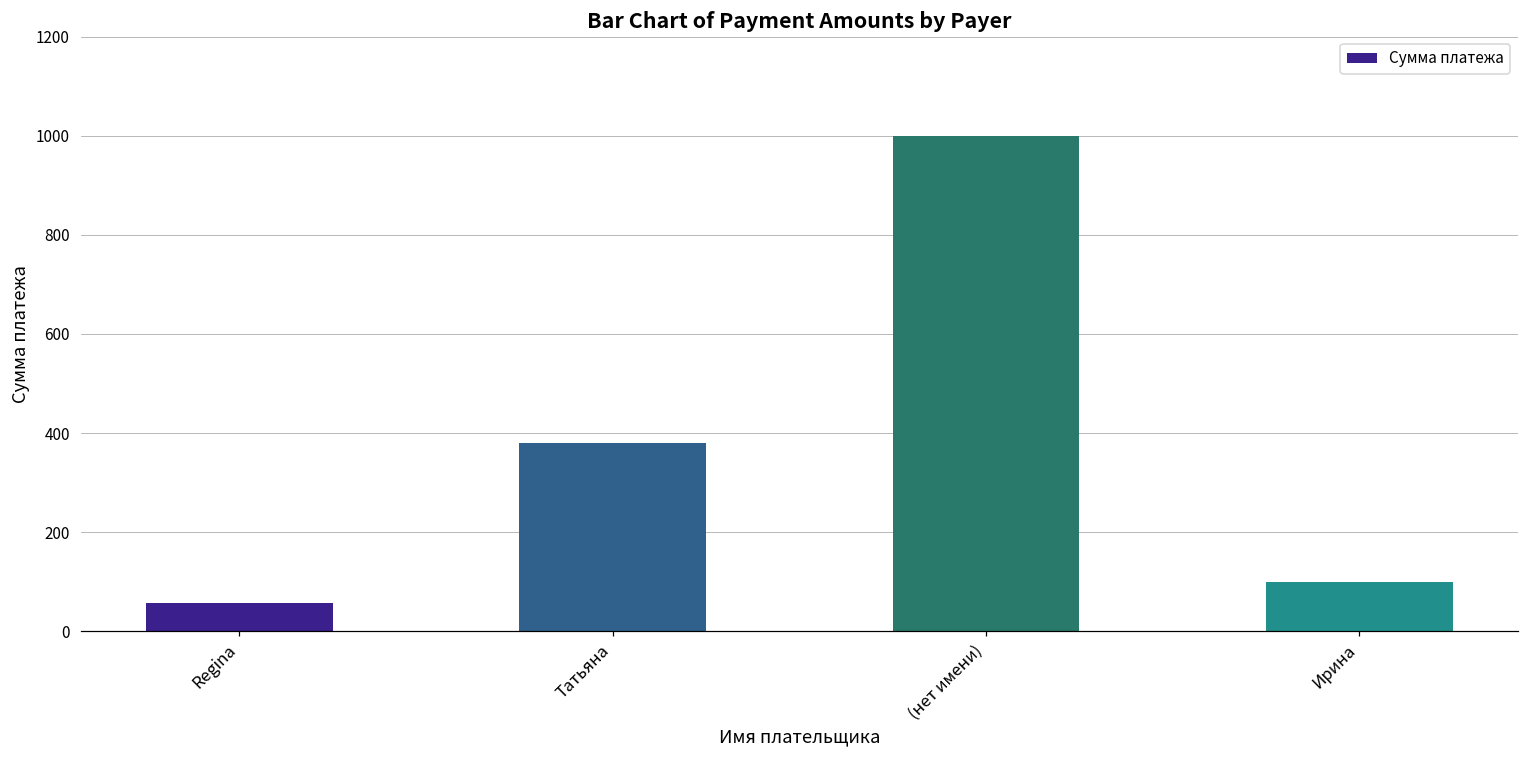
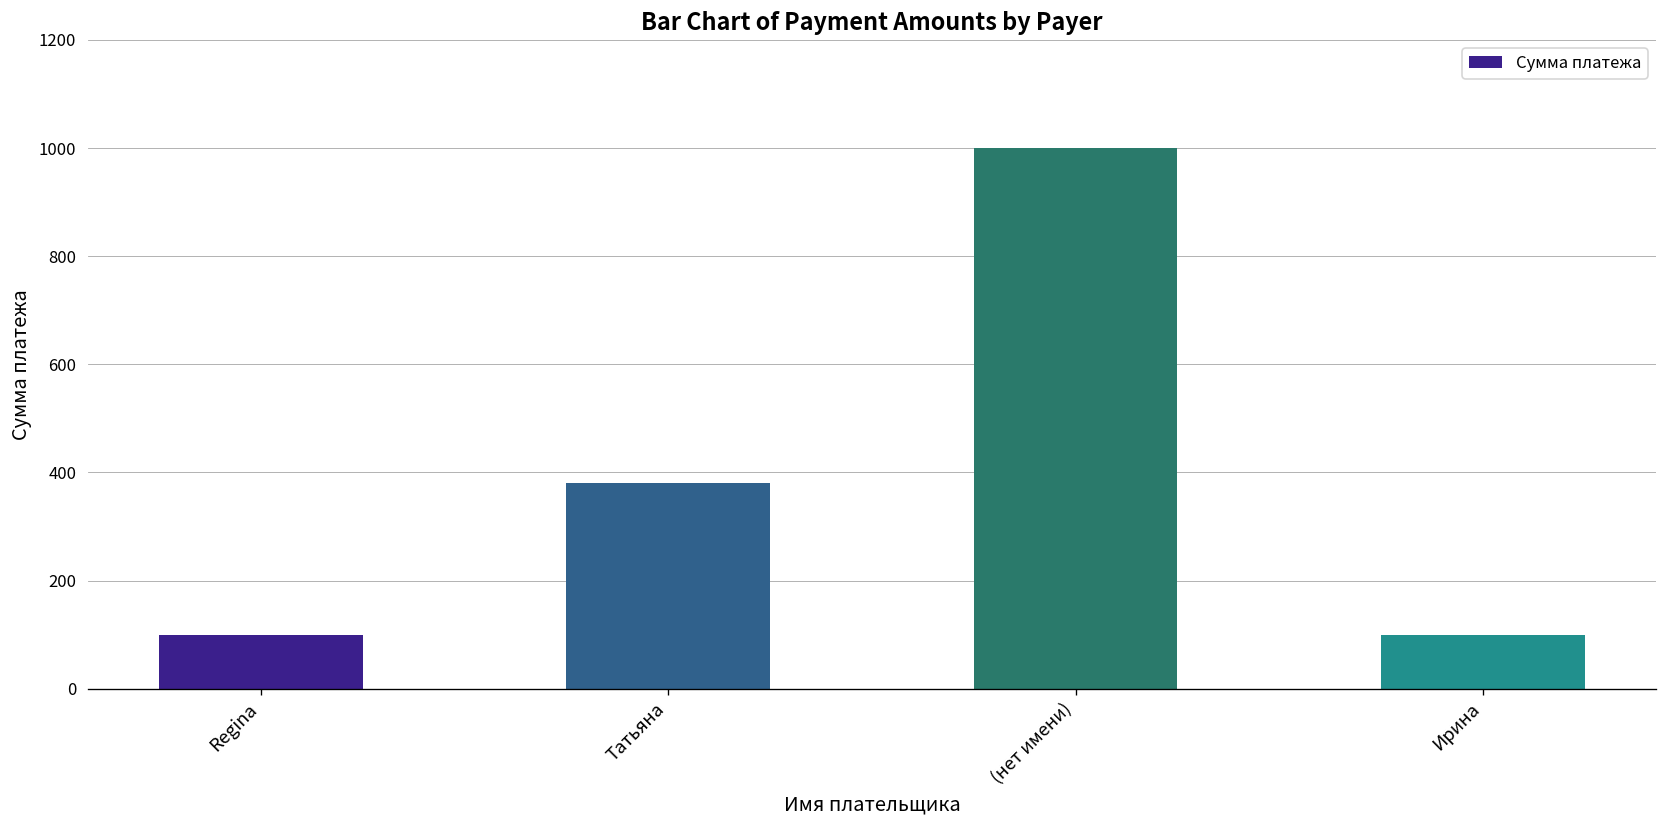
Regina: 60 -> 100
